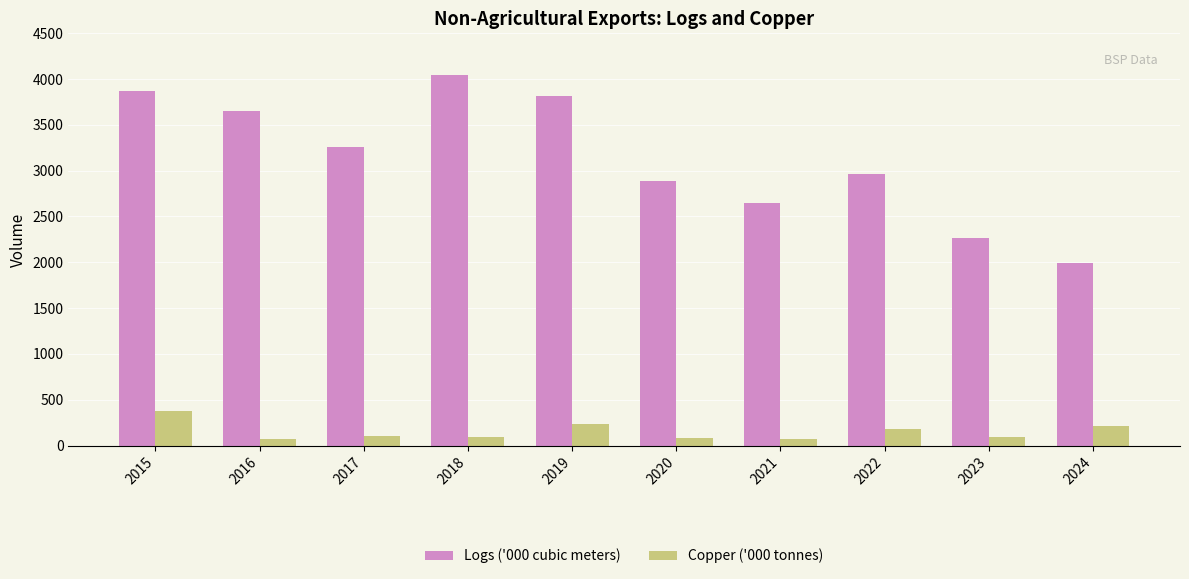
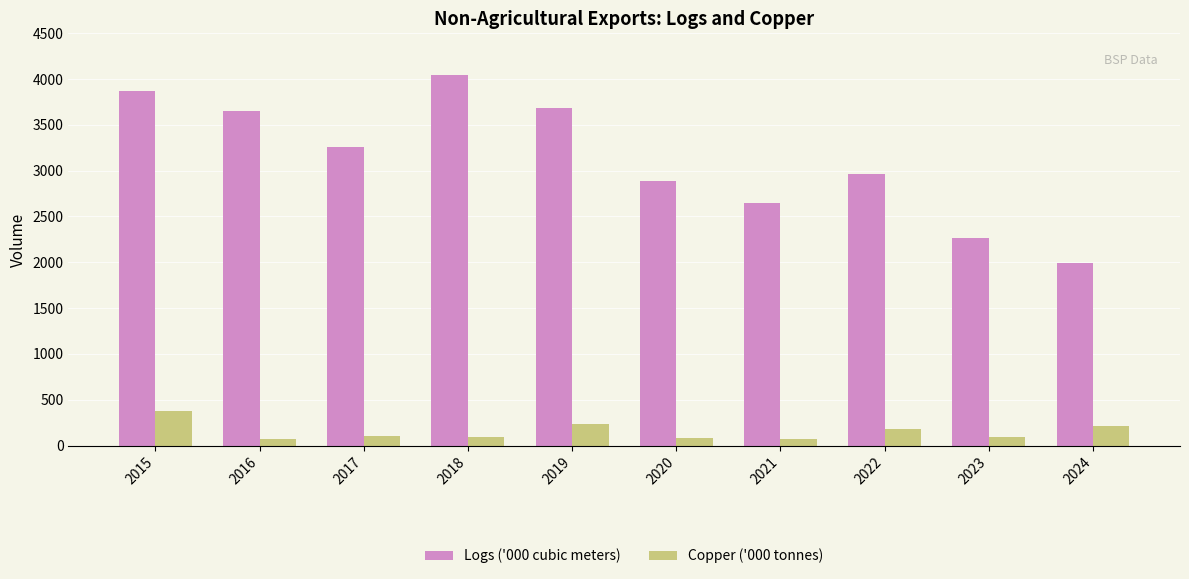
Logs ('000 cubic meters), 2019: 3800 -> 3700
